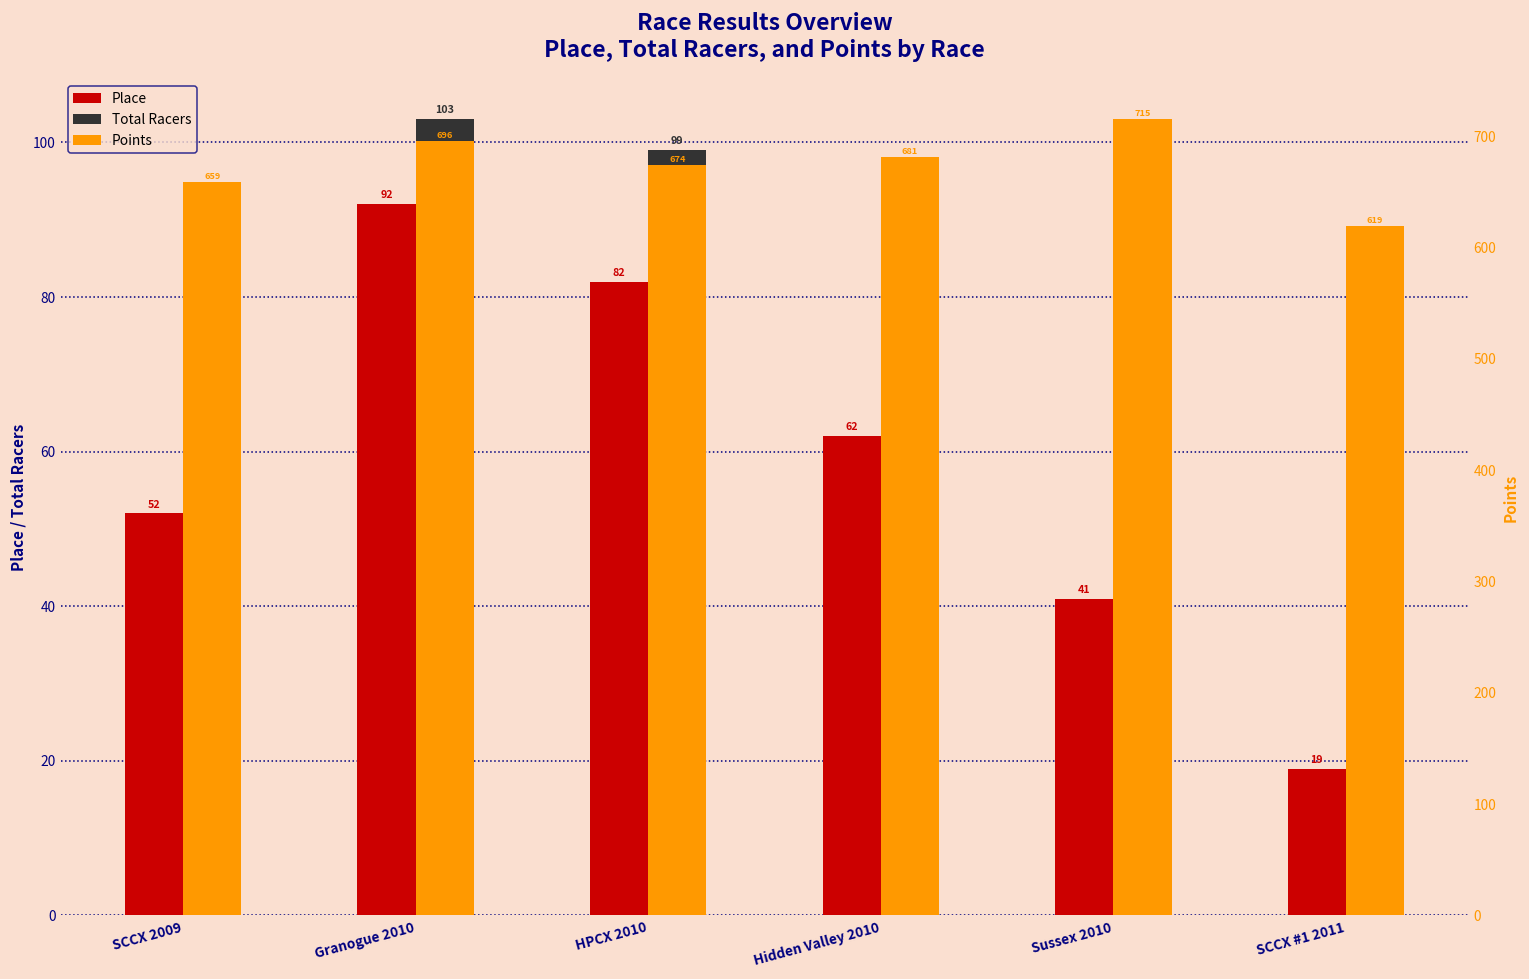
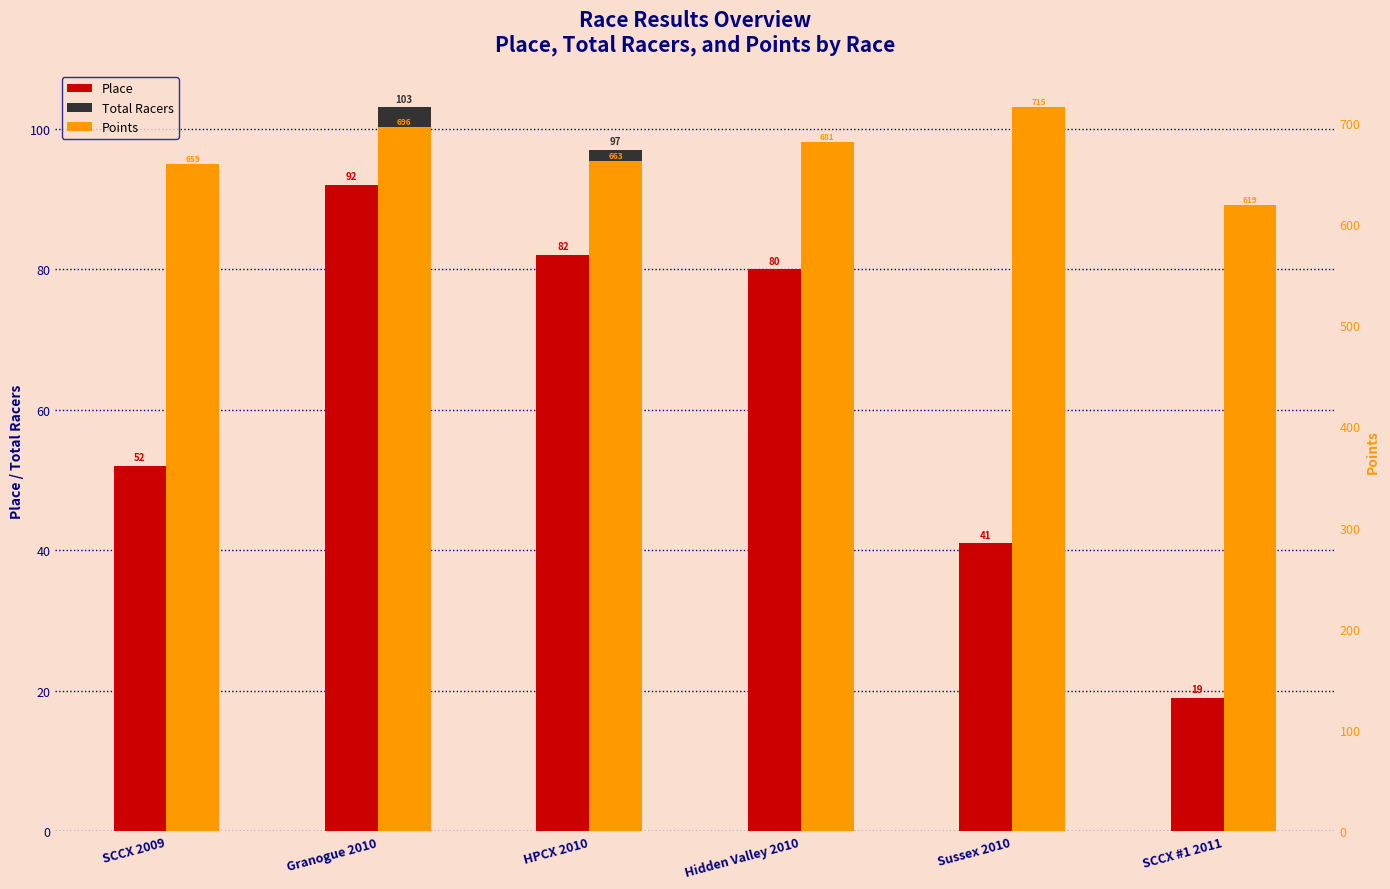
Total Racers, HPCX 2010: 99 -> 97
Place, Hidden Valley 2010: 62 -> 80
Points, HPCX 2010: 674 -> 663
